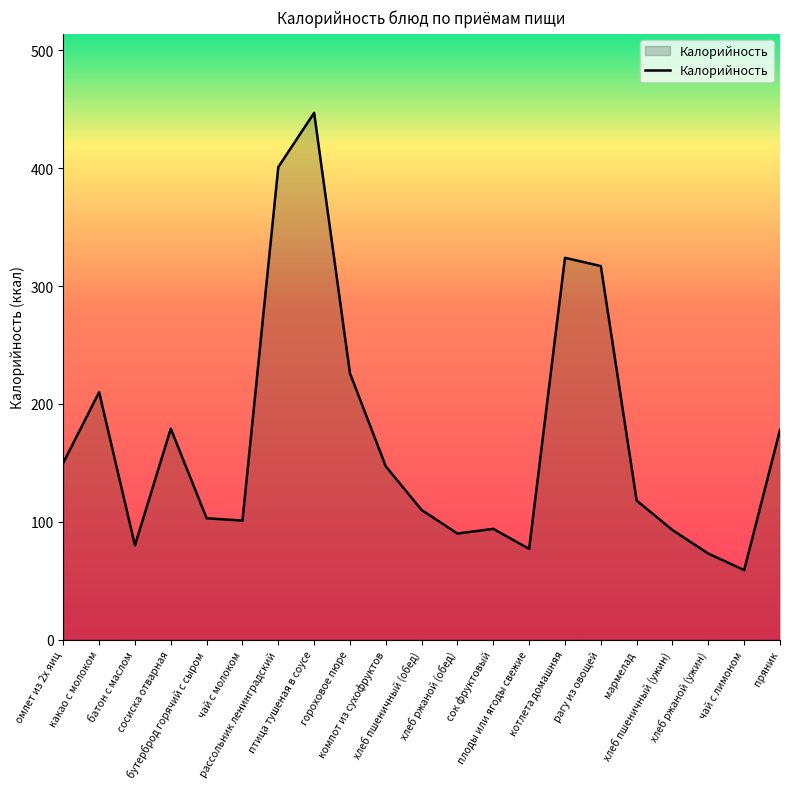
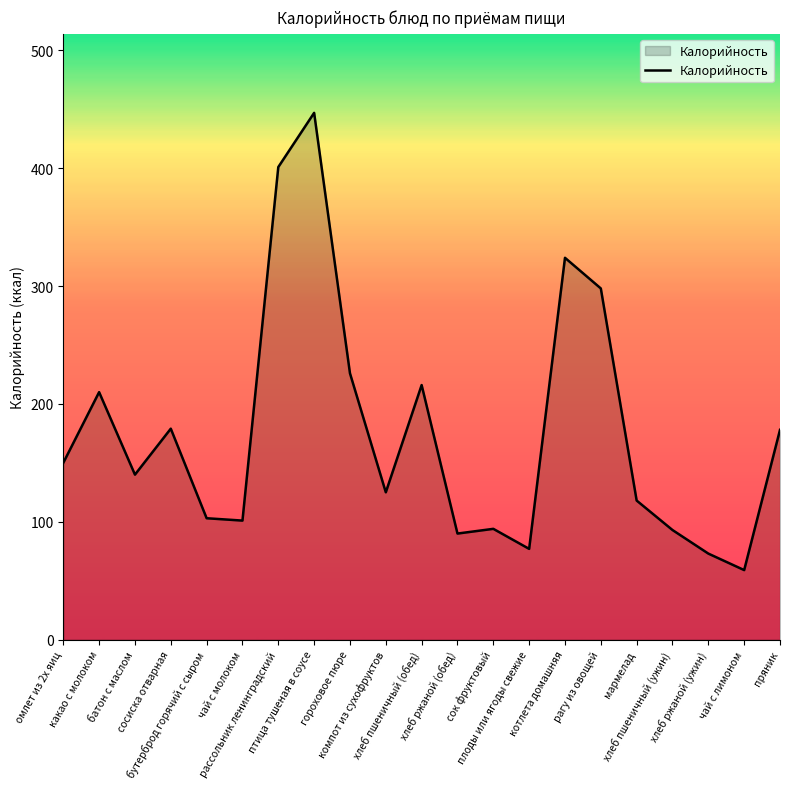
батон с маслом: 80 -> 140
компот из сухофруктов: 147 -> 125
хлеб пшеничный (обед): 110 -> 216
рагу из овощей: 317 -> 298
